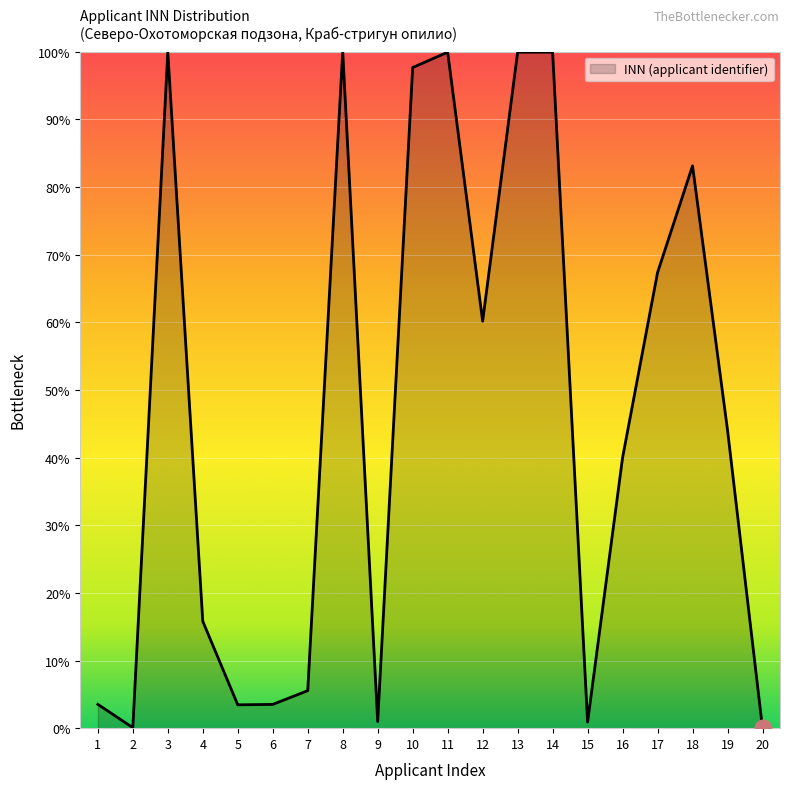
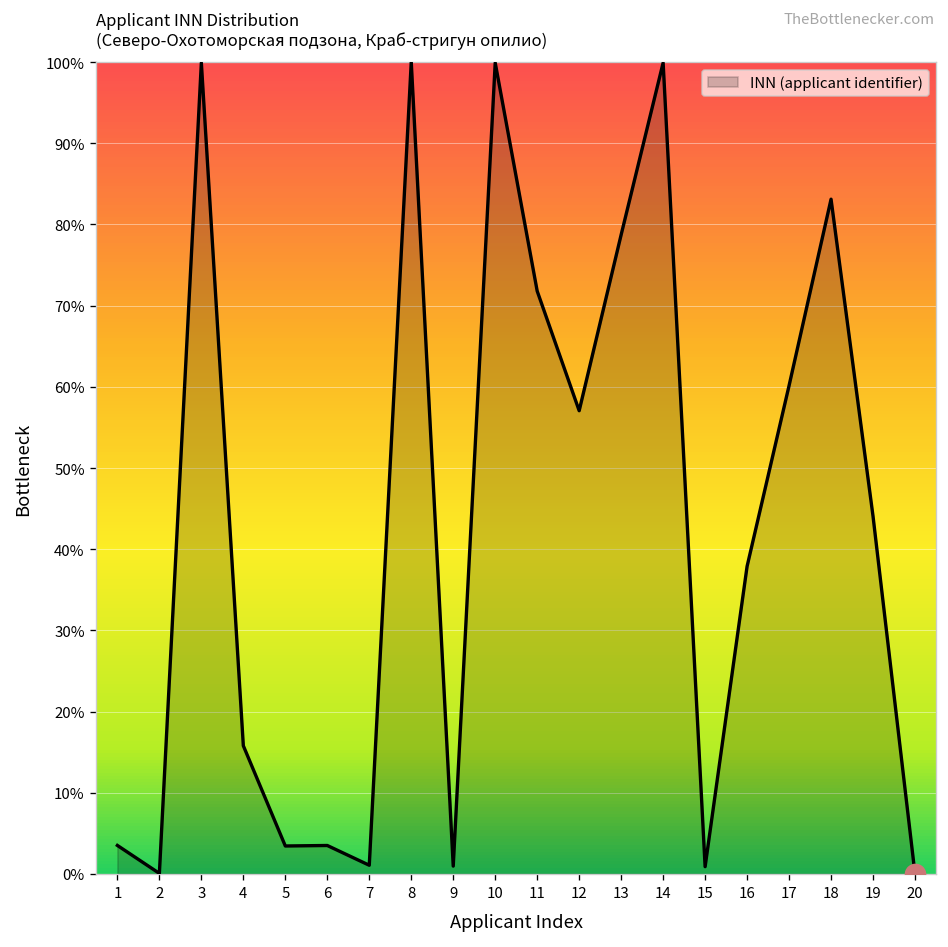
INN (applicant identifier), 7: 6% -> 1%
INN (applicant identifier), 10: 98% -> 100%
INN (applicant identifier), 11: 100% -> 72%
INN (applicant identifier), 12: 60% -> 57%
INN (applicant identifier), 13: 100% -> 79%
INN (applicant identifier), 16: 40% -> 38%
INN (applicant identifier), 17: 67% -> 60%
